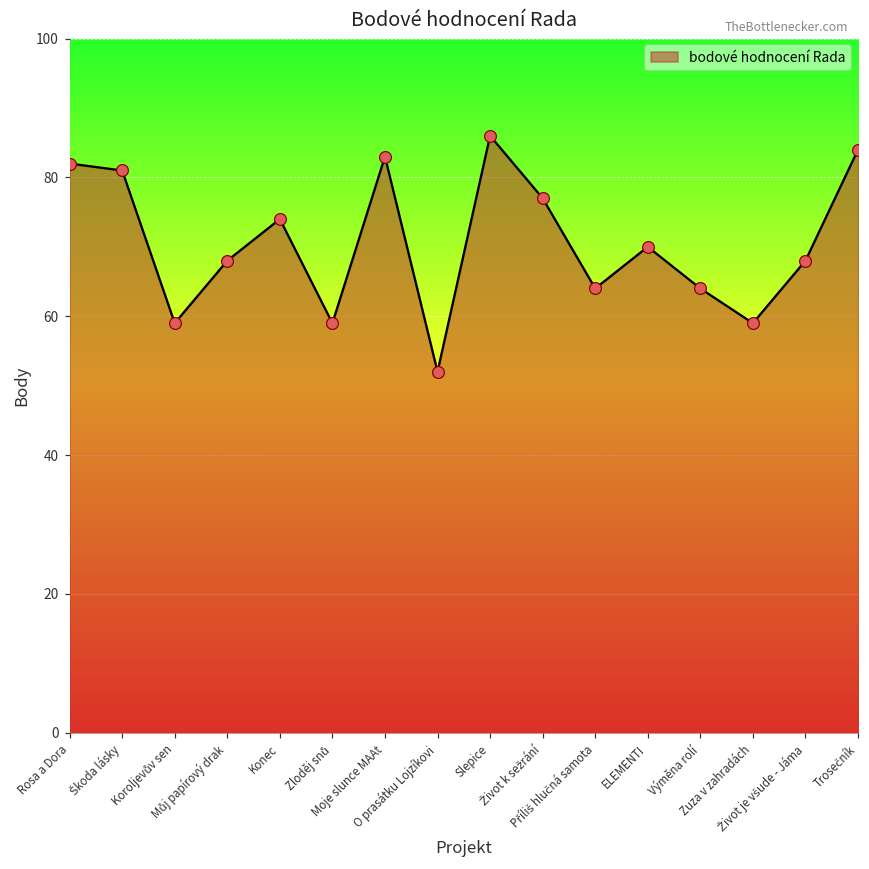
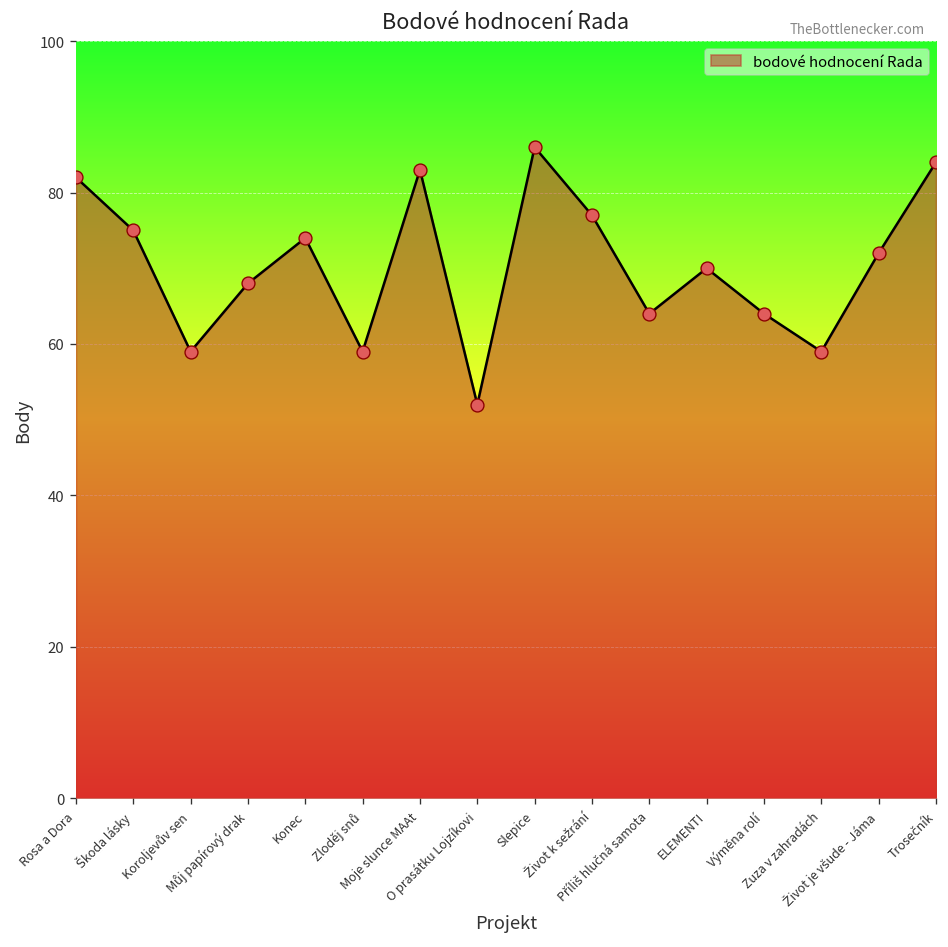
Škoda lásky: 81 -> 75
Život je všude - Jáma: 68 -> 72
